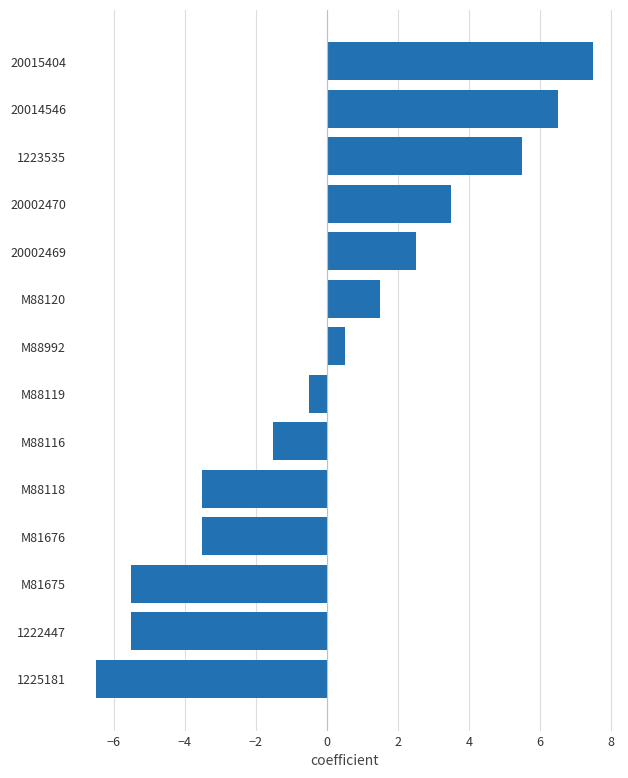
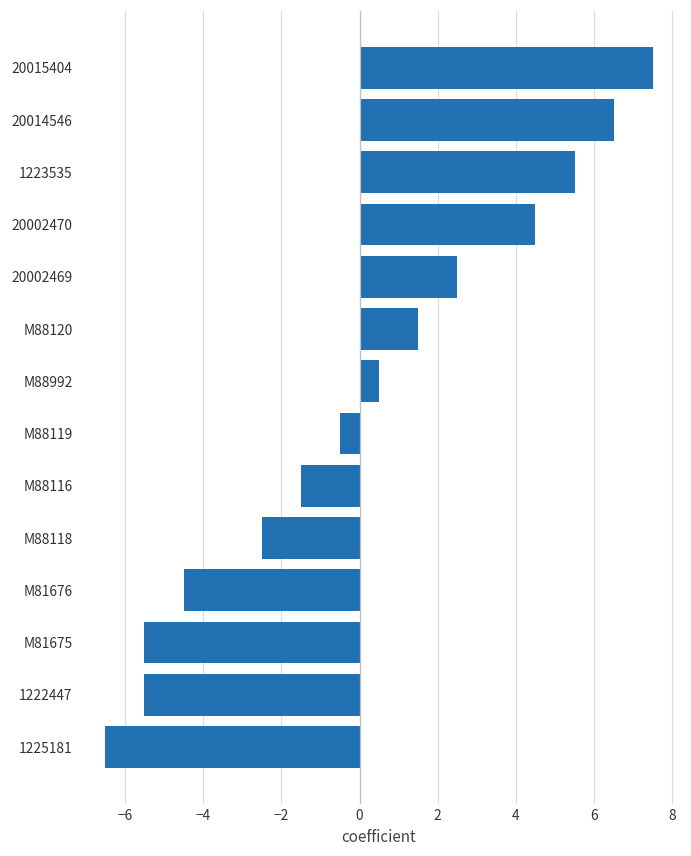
20002470: 3.5 -> 4.5
M88118: -3.5 -> -2.5
M81676: -3.5 -> -4.5
